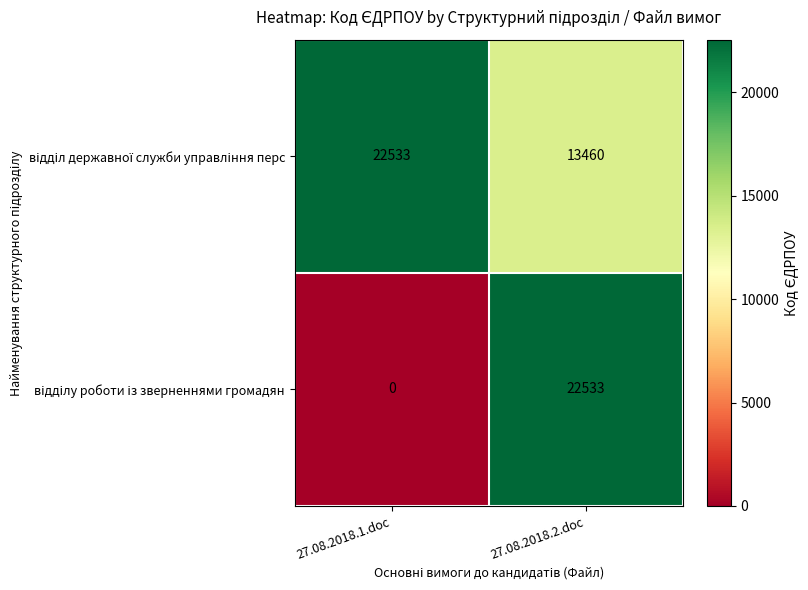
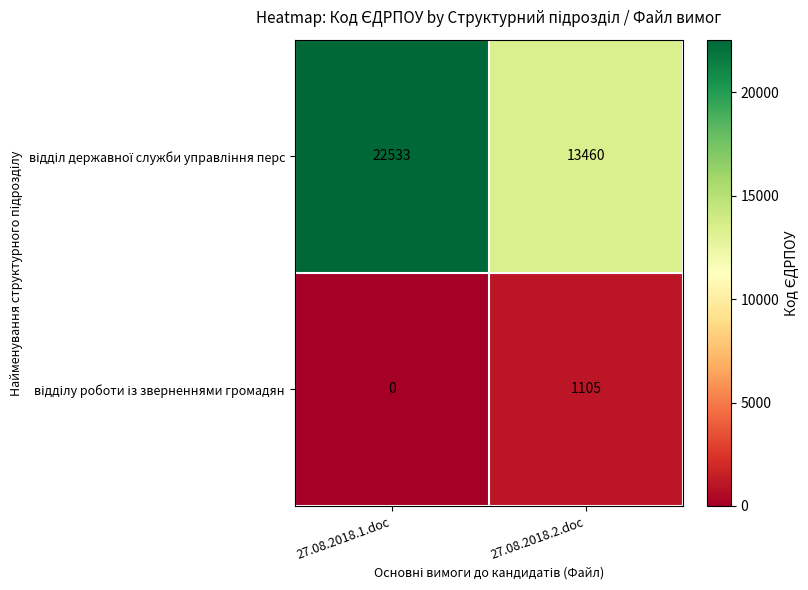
відділу роботи із зверненнями громадян, 27.08.2018.2.doc: 22533 -> 1105
